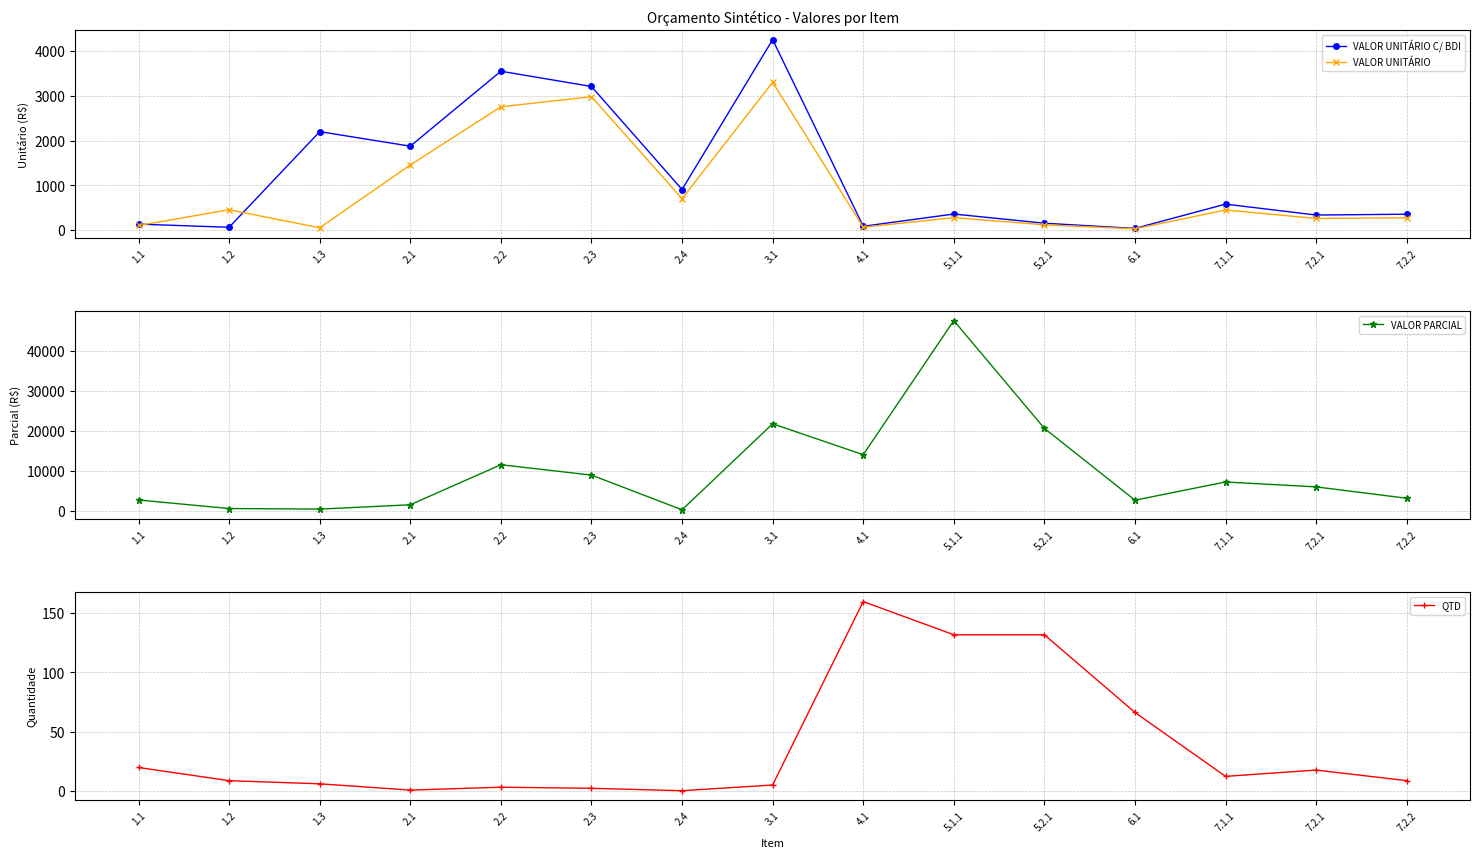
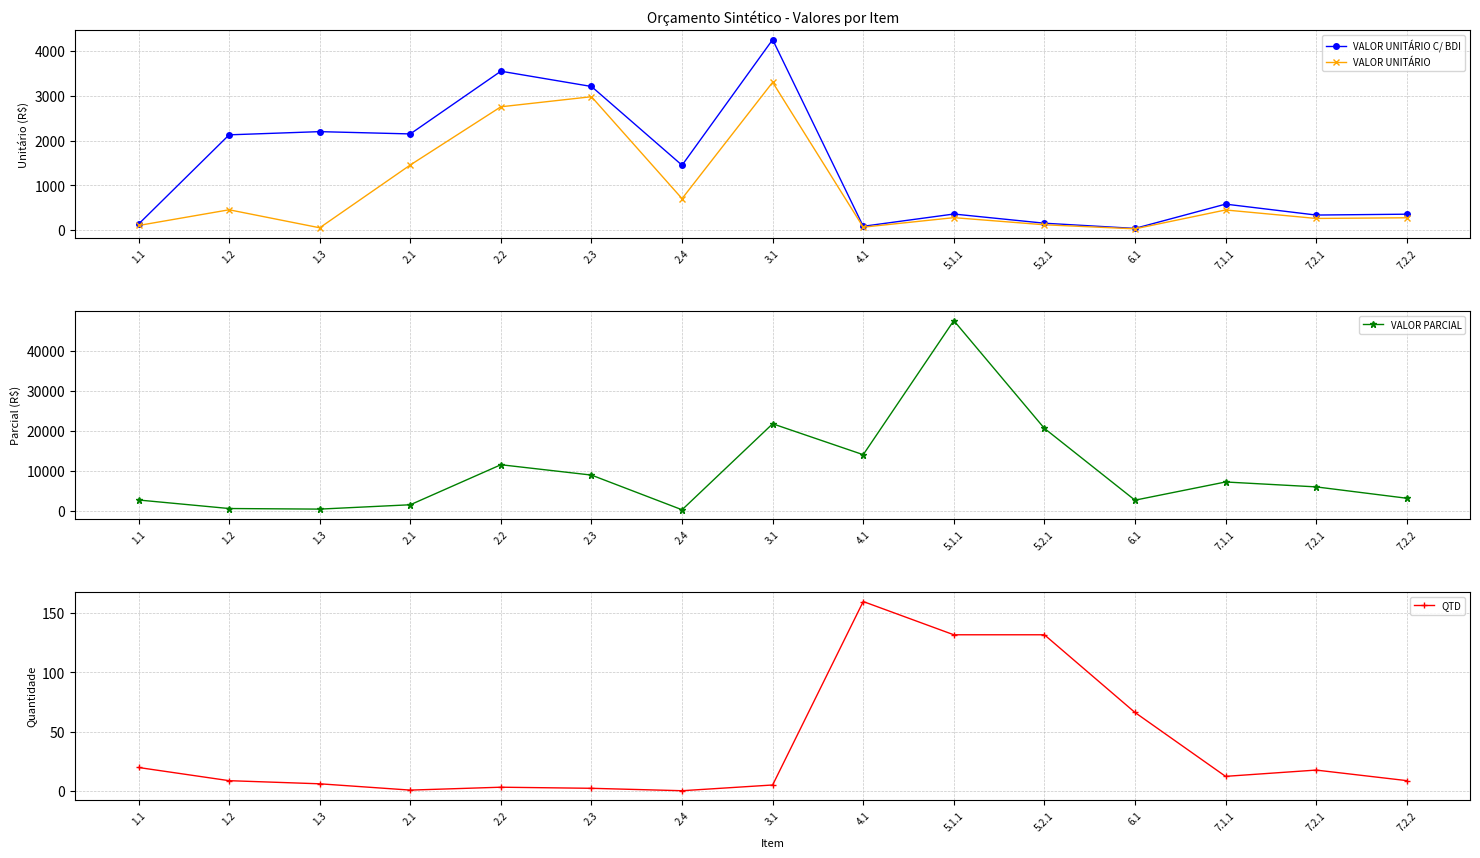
Orçamento Sintético - Valores por Item, VALOR UNITÁRIO C/ BDI, 1.2: 100 -> 2100
Orçamento Sintético - Valores por Item, VALOR UNITÁRIO C/ BDI, 2.1: 1900 -> 2100
Orçamento Sintético - Valores por Item, VALOR UNITÁRIO C/ BDI, 2.4: 900 -> 1400
